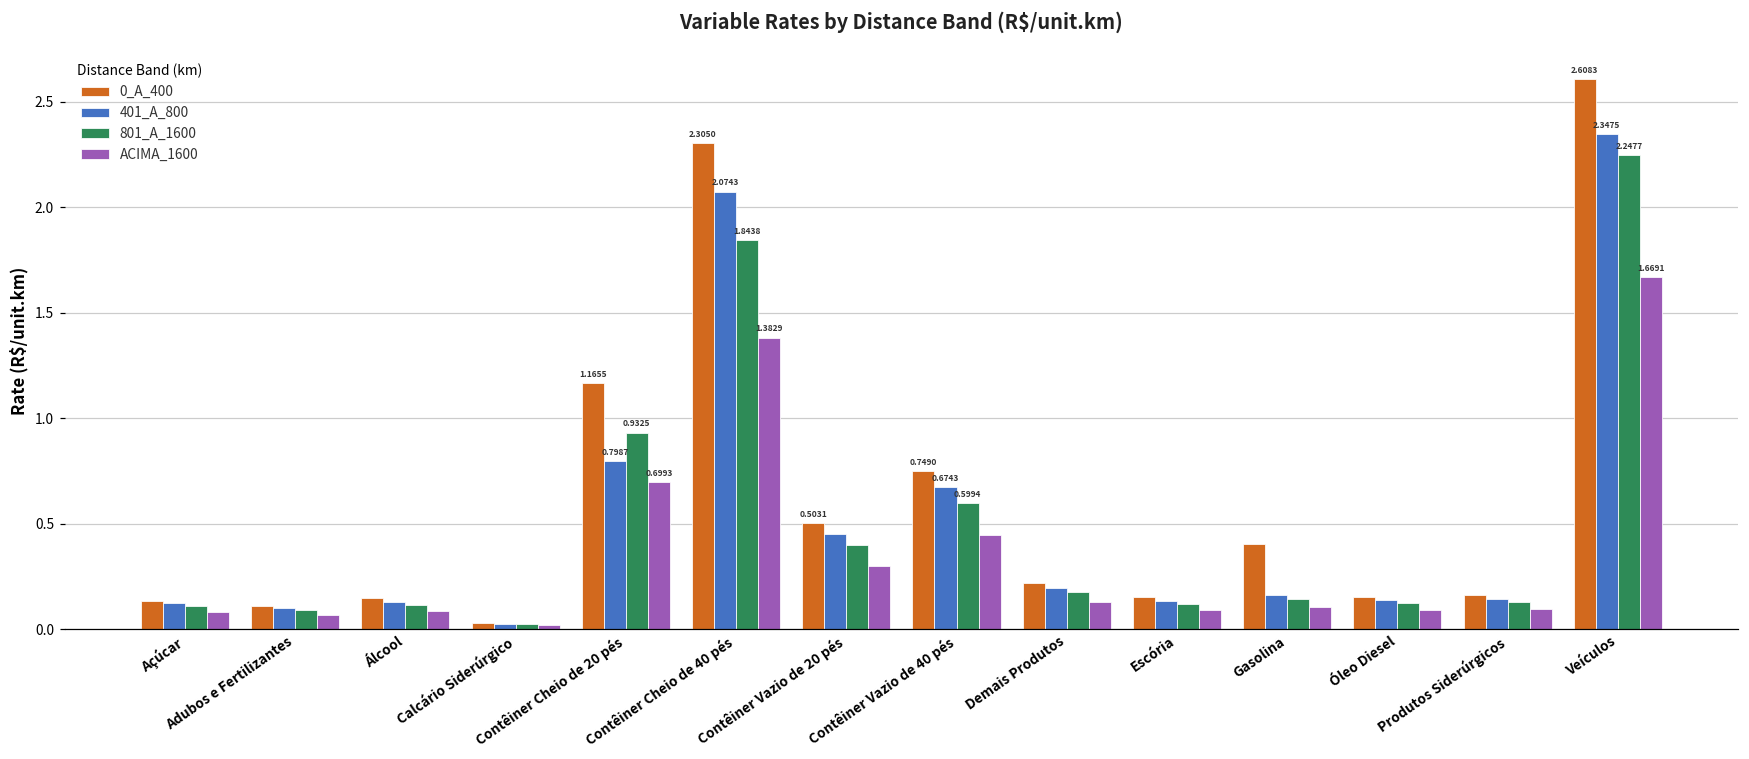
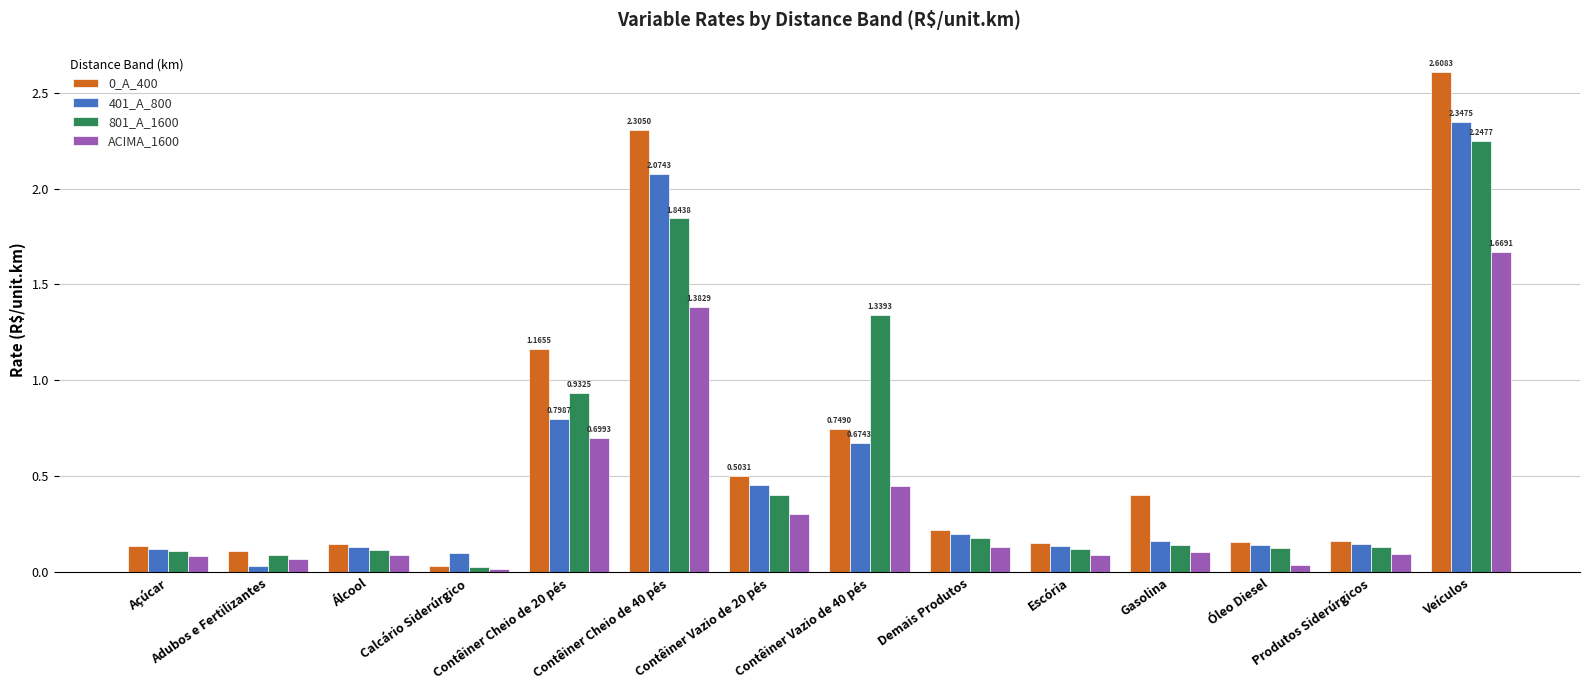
401_A_800, Adubos e Fertilizantes: 0.10 -> 0.03
401_A_800, Calcário Siderúrgico: 0.03 -> 0.10
801_A_1600, Contêiner Vazio de 40 pés: 0.5994 -> 1.3393
ACIMA_1600, Óleo Diesel: 0.09 -> 0.04
